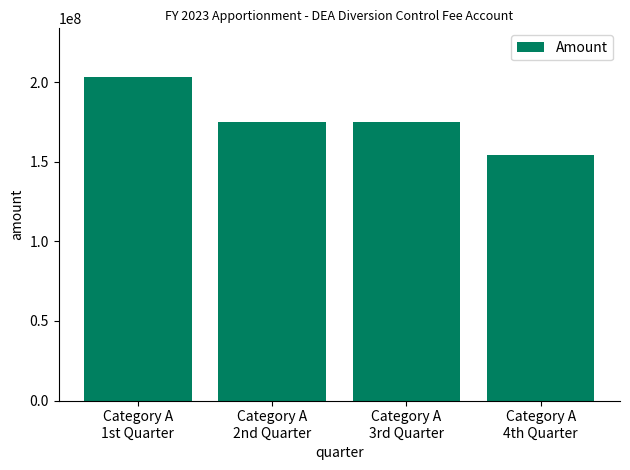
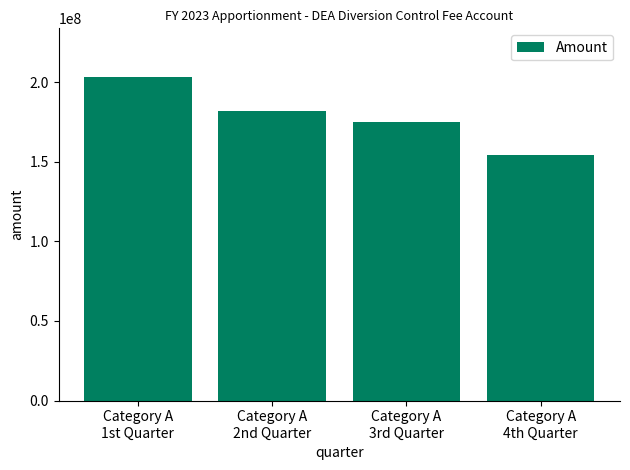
Category A 2nd Quarter: 175000000 -> 182000000
